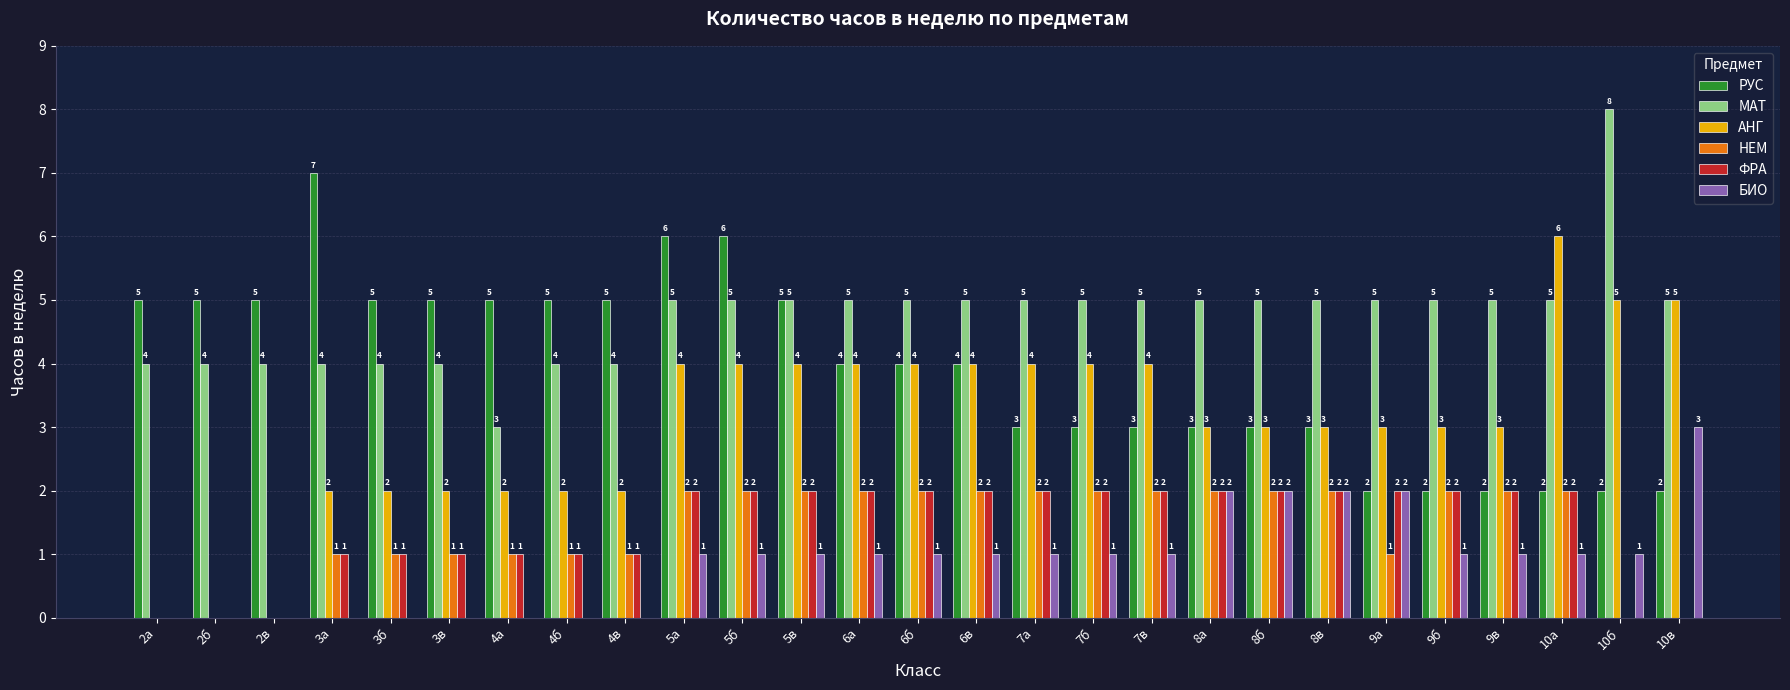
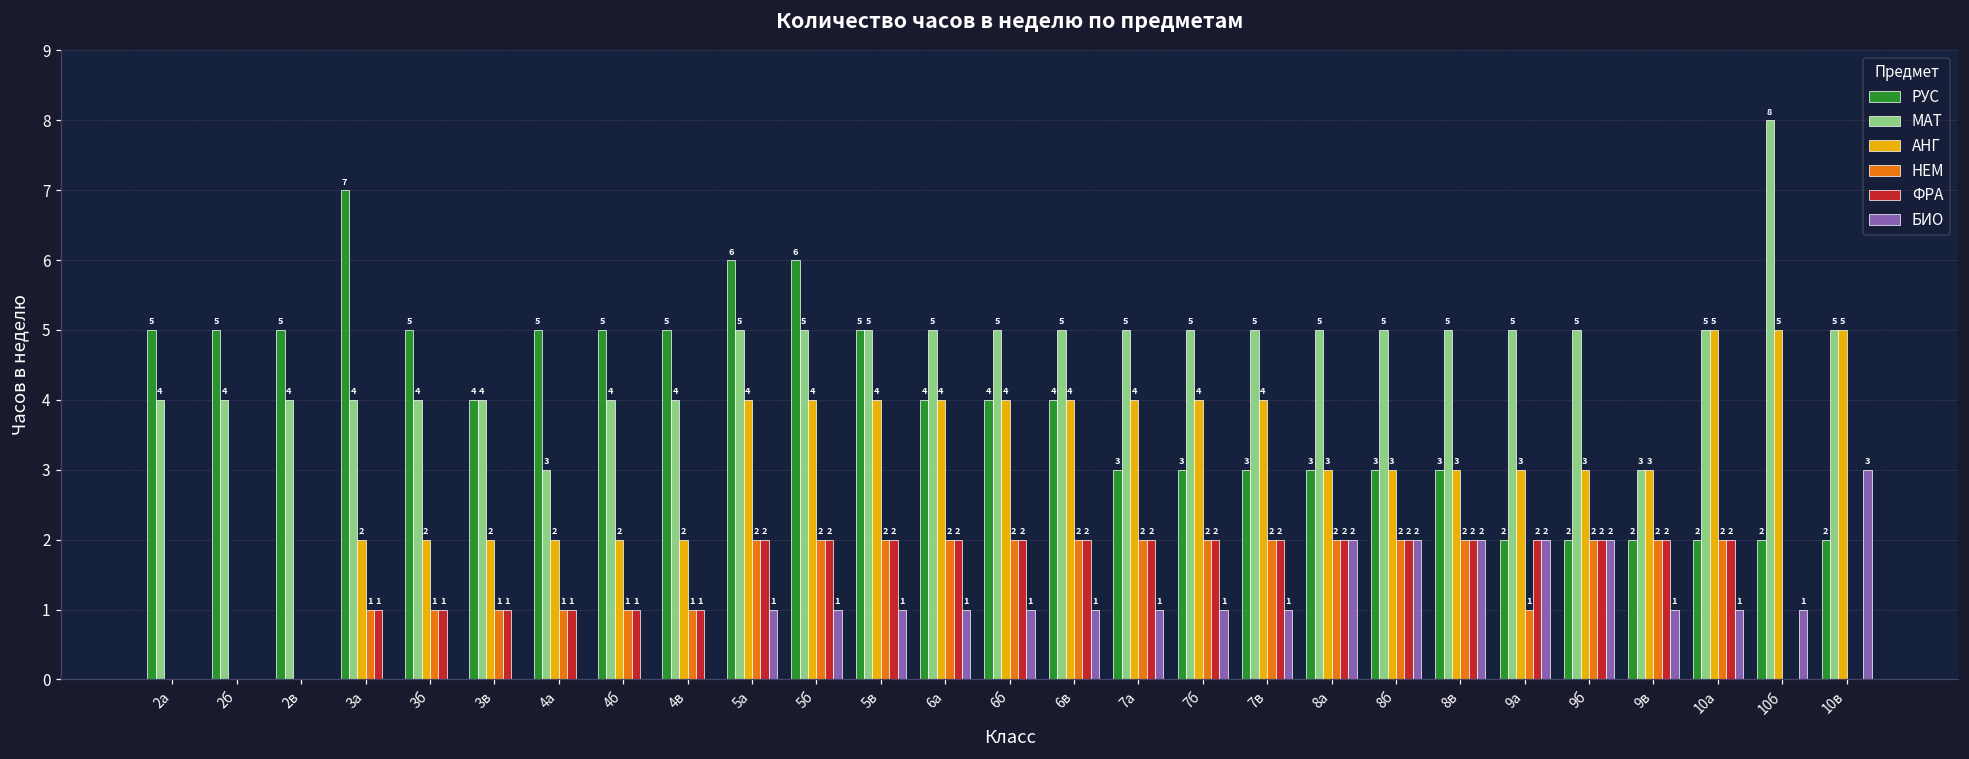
РУС, 3в: 5 -> 4
БИО, 9б: 1 -> 2
МАТ, 9в: 5 -> 3
АНГ, 10а: 6 -> 5
